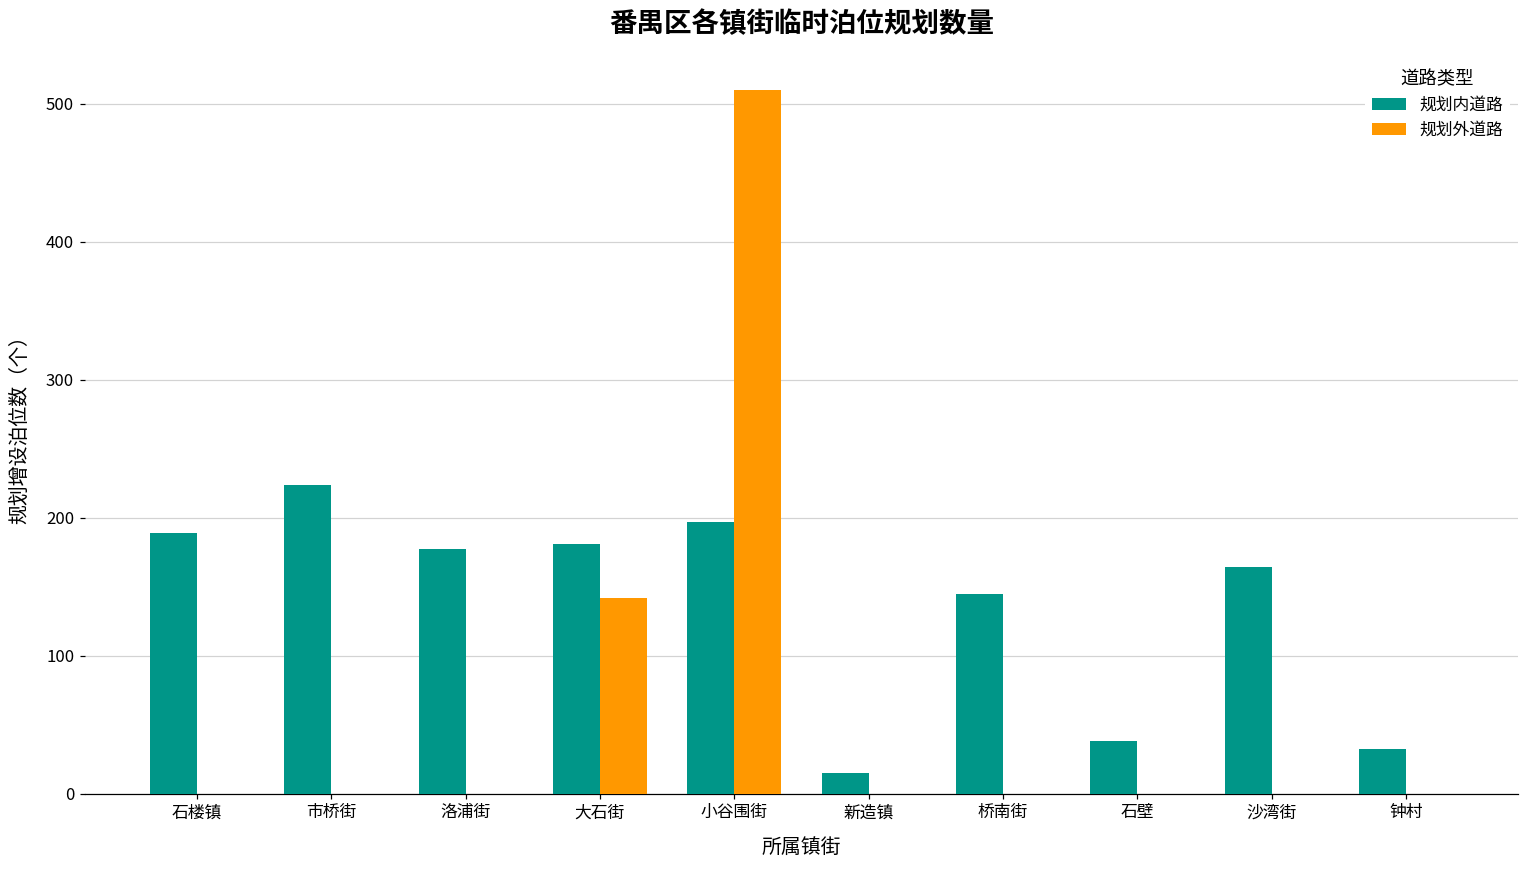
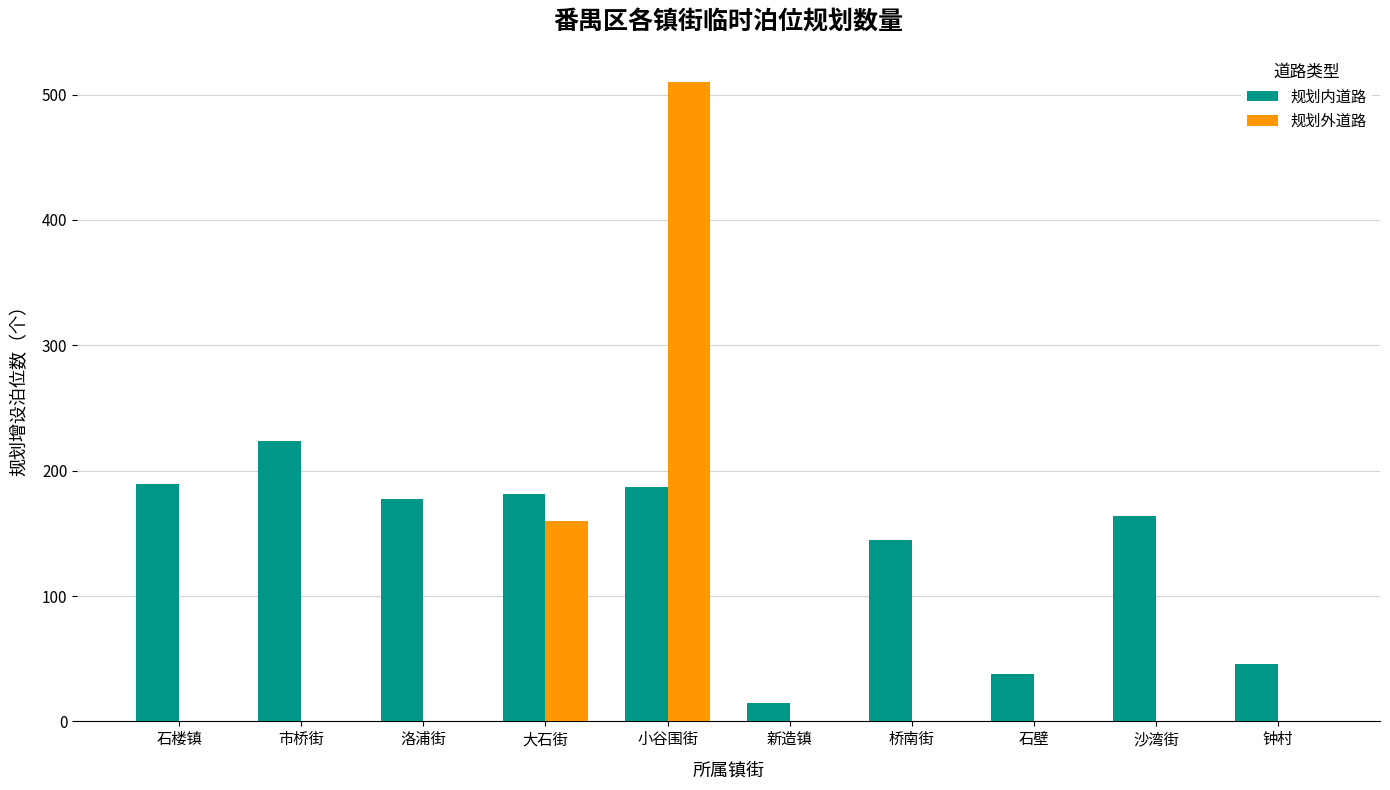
规划外道路, 大石街: 142 -> 160
规划内道路, 小谷围街: 197 -> 187
规划内道路, 钟村: 32 -> 46
